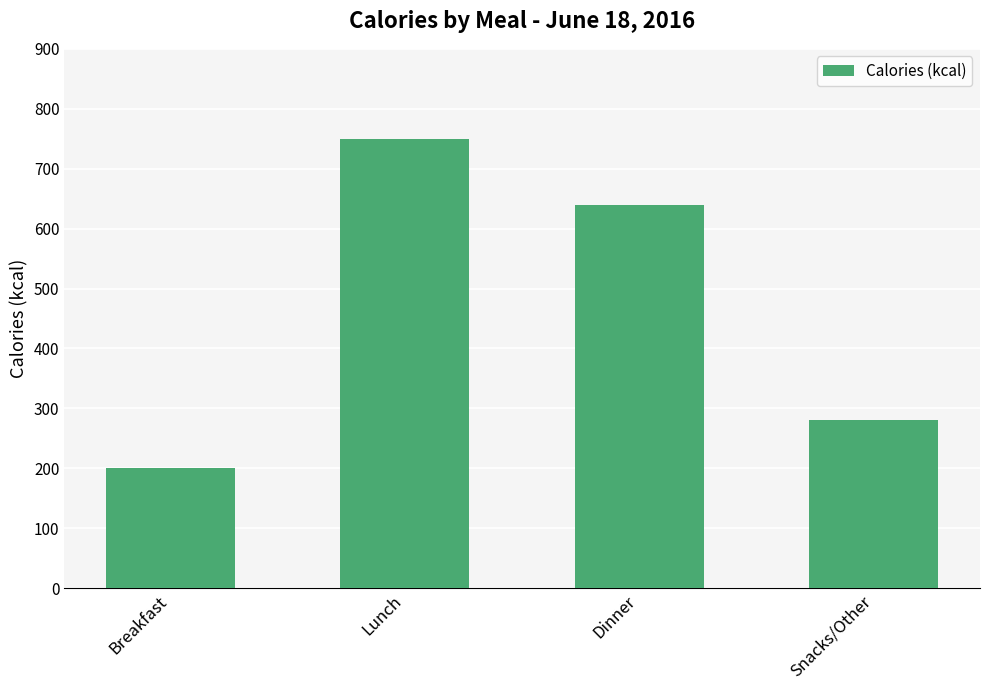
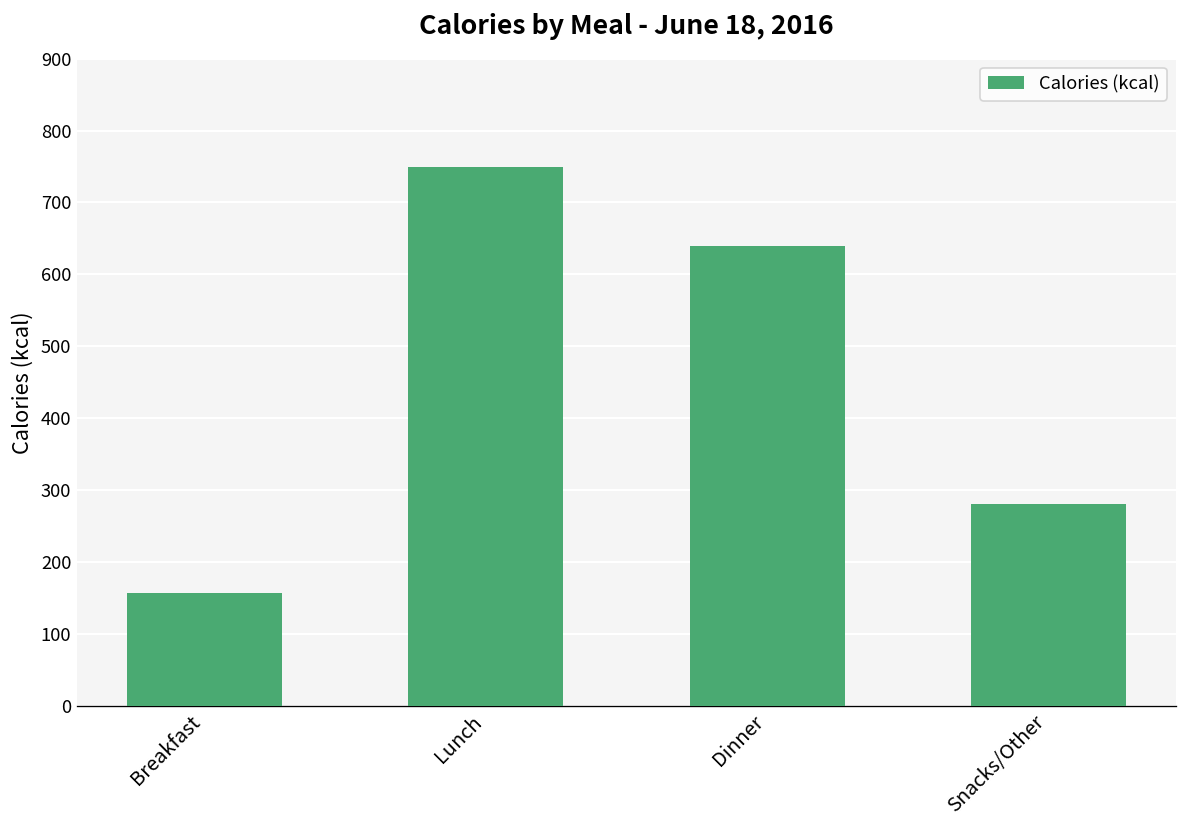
Breakfast: 200 -> 160
